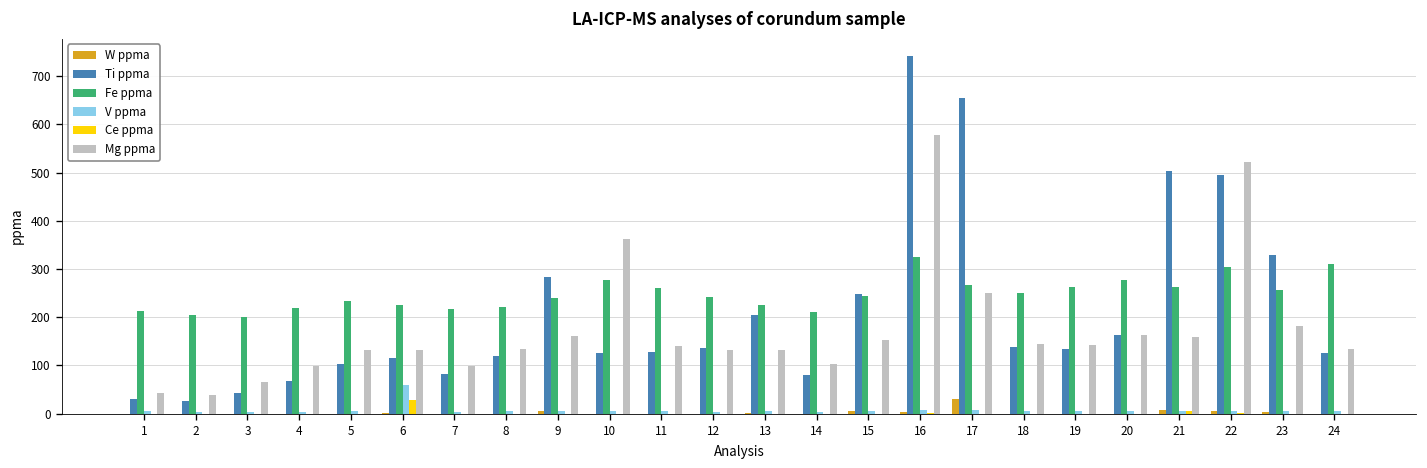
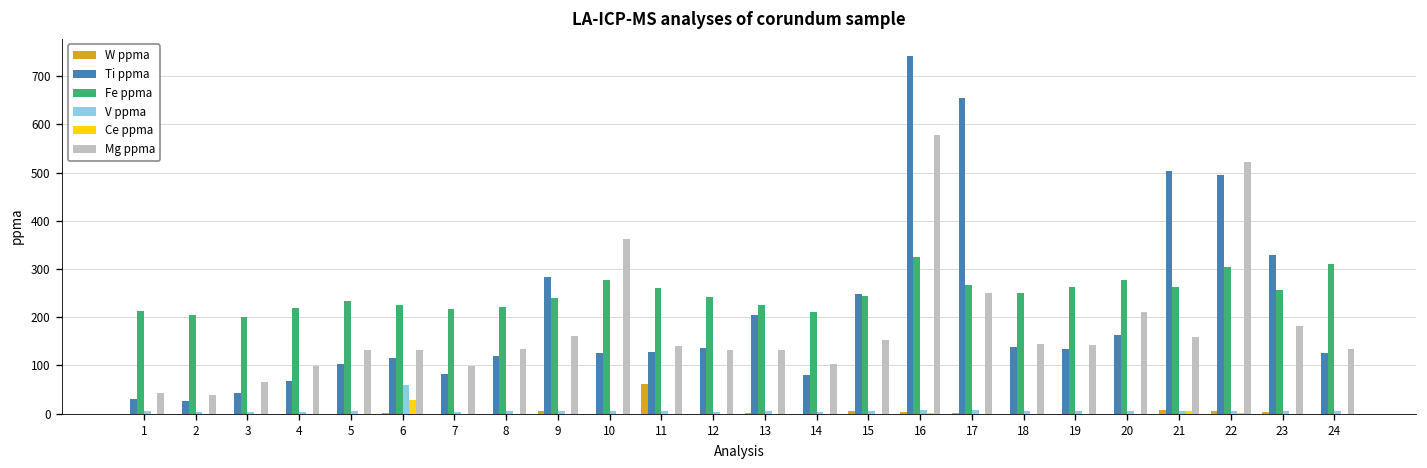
W ppma, 11: 0 -> 60
W ppma, 17: 30 -> 0
Mg ppma, 20: 160 -> 210
